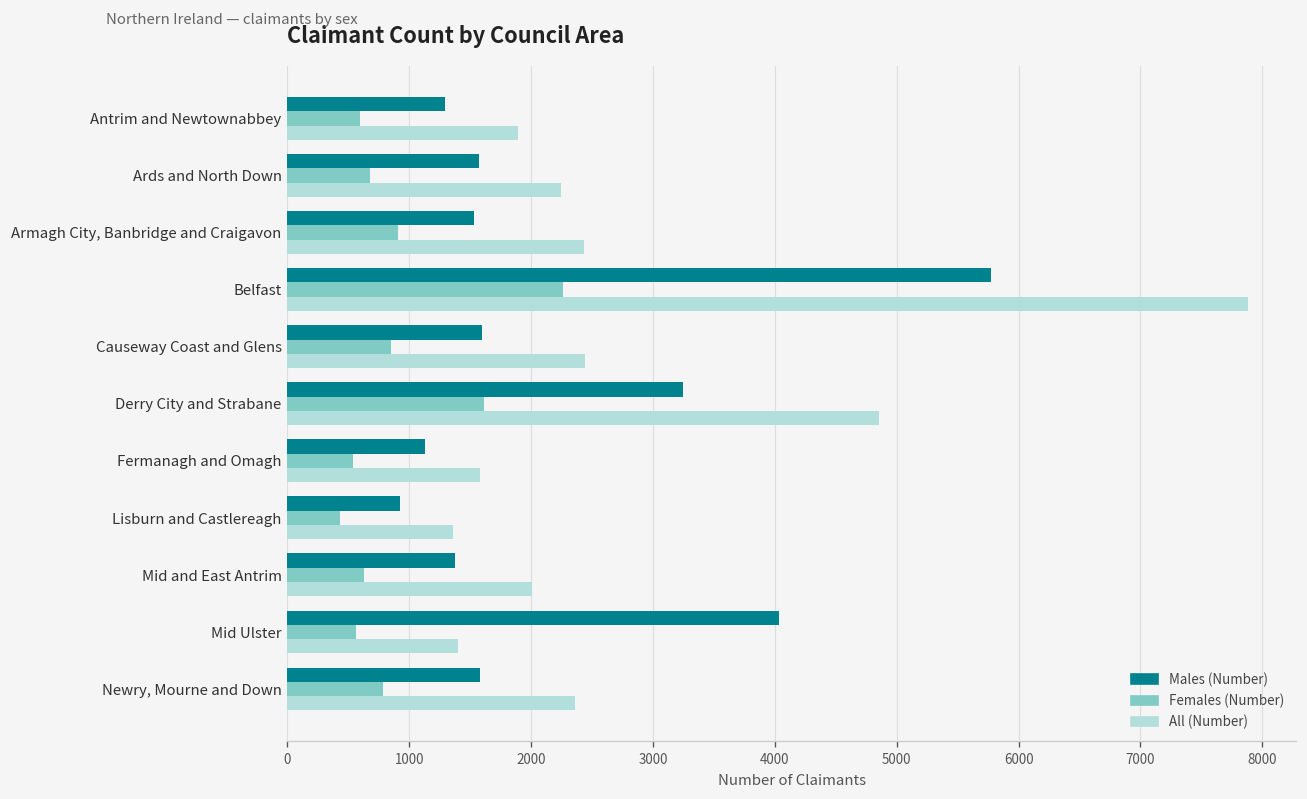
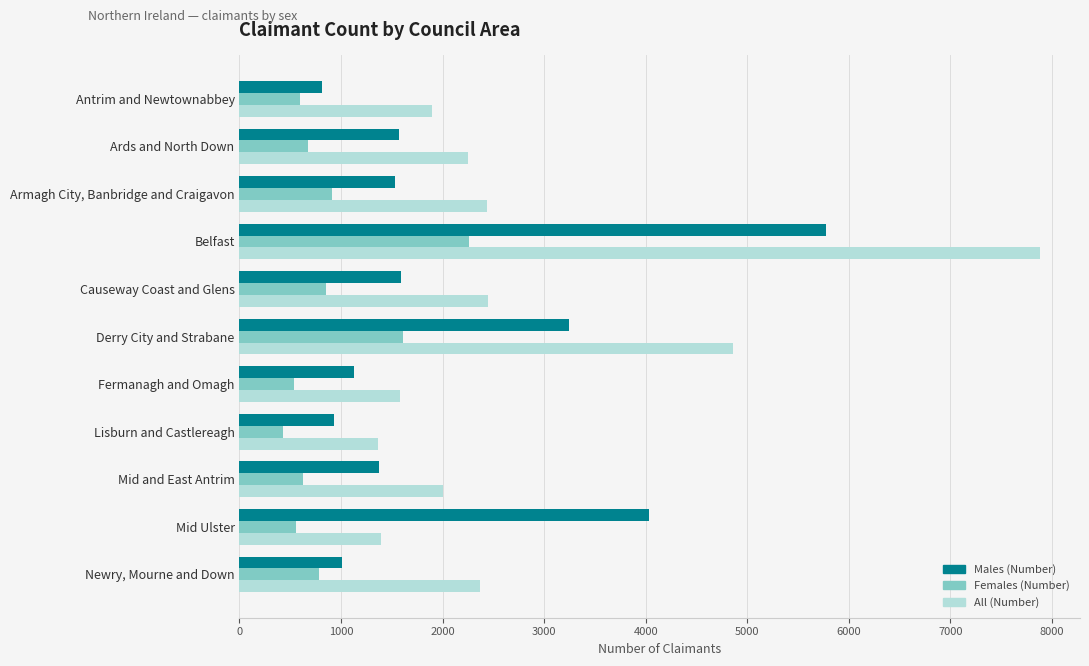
Males (Number), Antrim and Newtownabbey: 1300 -> 810
Males (Number), Newry, Mourne and Down: 1580 -> 1010
